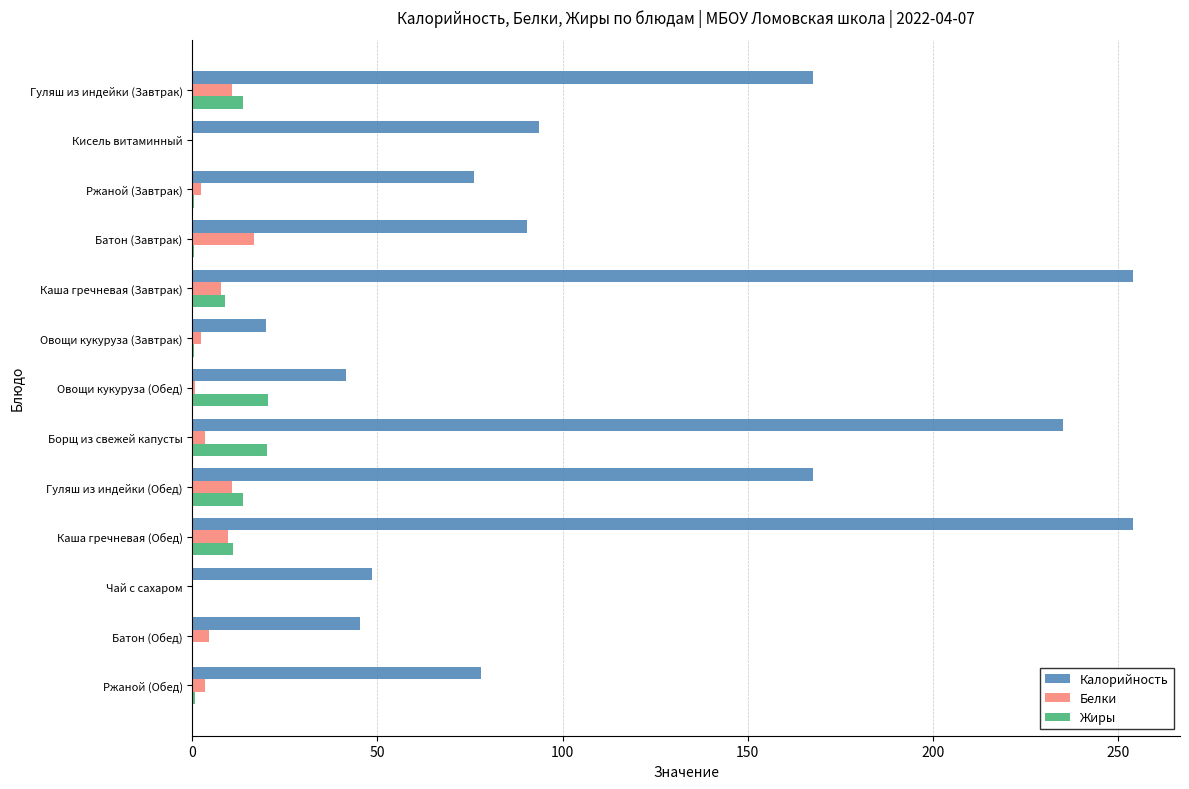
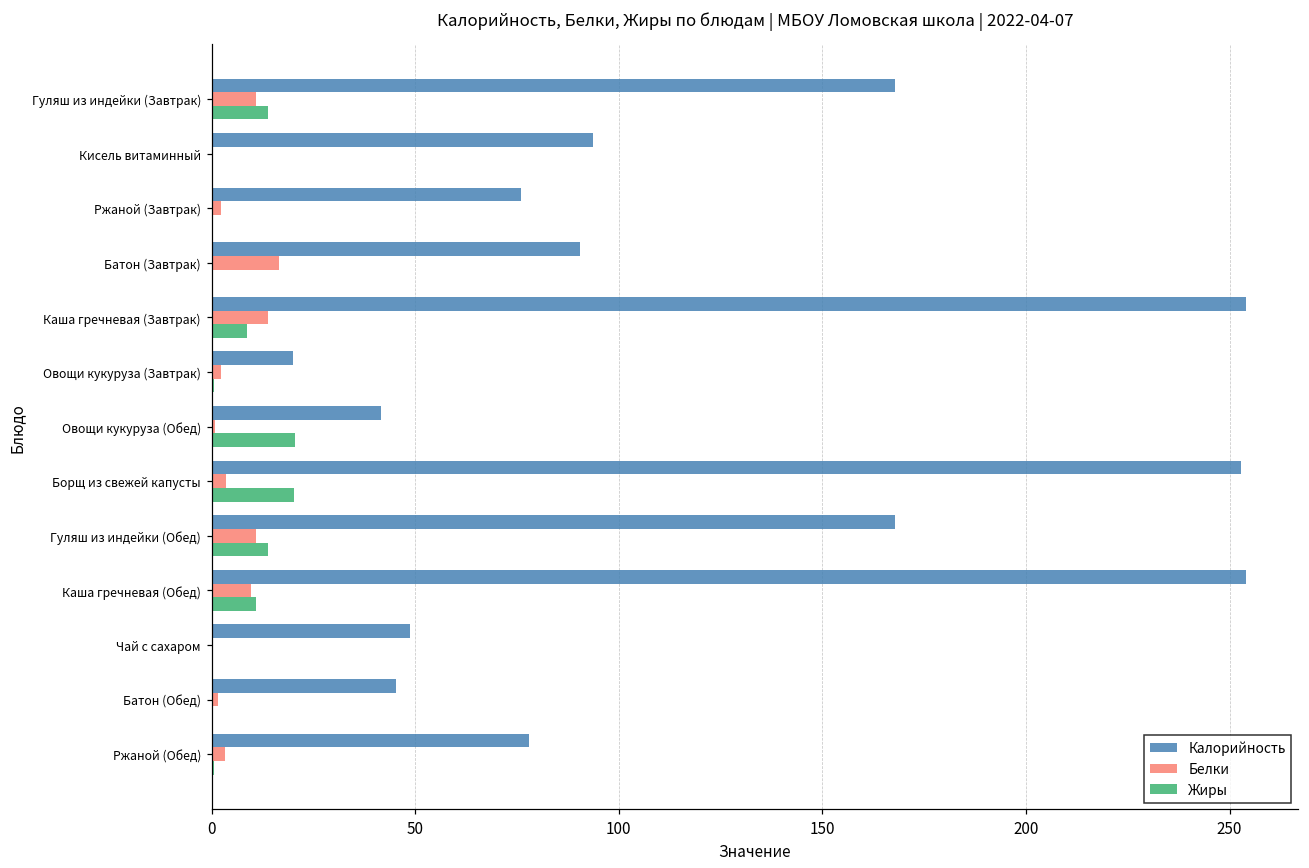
Белки, Каша гречневая (Завтрак): 8 -> 14
Калорийность, Борщ из свежей капусты: 235 -> 253
Белки, Батон (Обед): 4 -> 2
